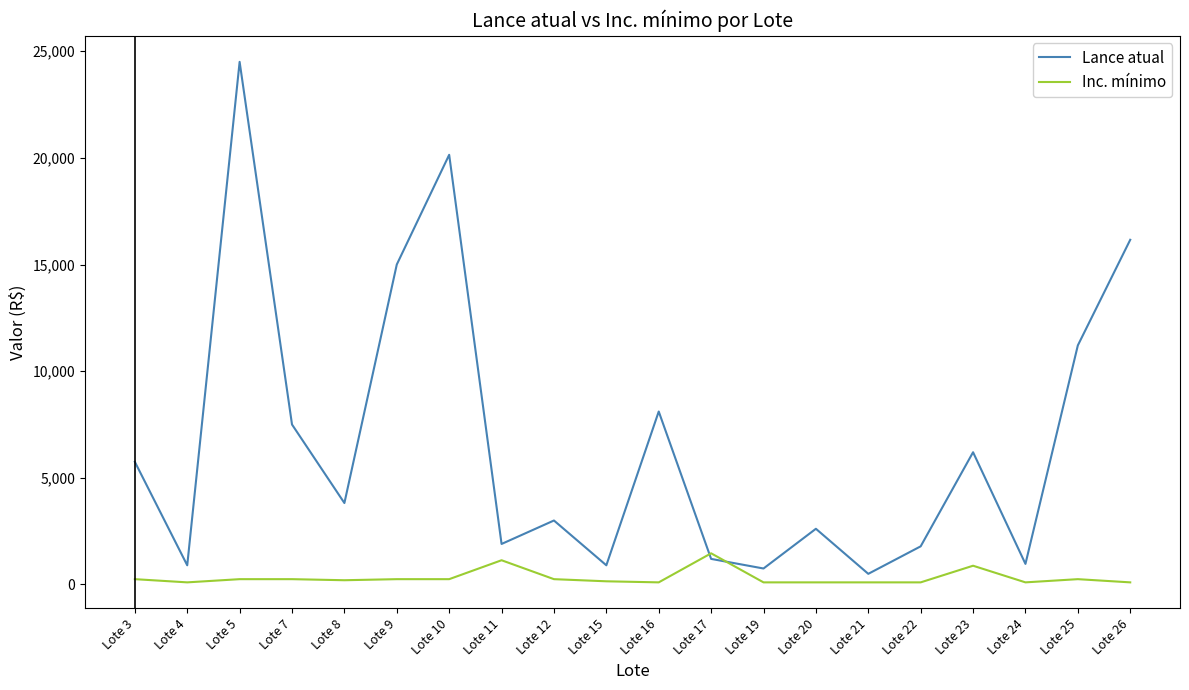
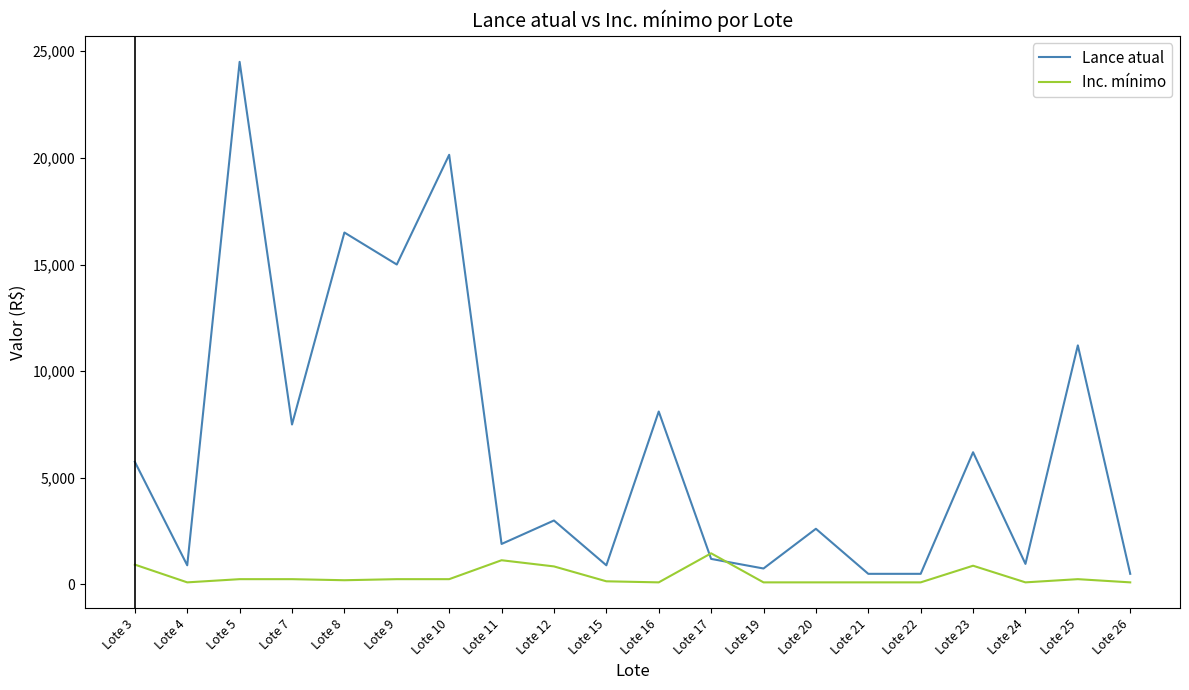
Inc. mínimo, Lote 3: 300 -> 900
Lance atual, Lote 8: 3,800 -> 16,500
Inc. mínimo, Lote 12: 300 -> 800
Lance atual, Lote 22: 1,800 -> 500
Lance atual, Lote 26: 16,200 -> 500
